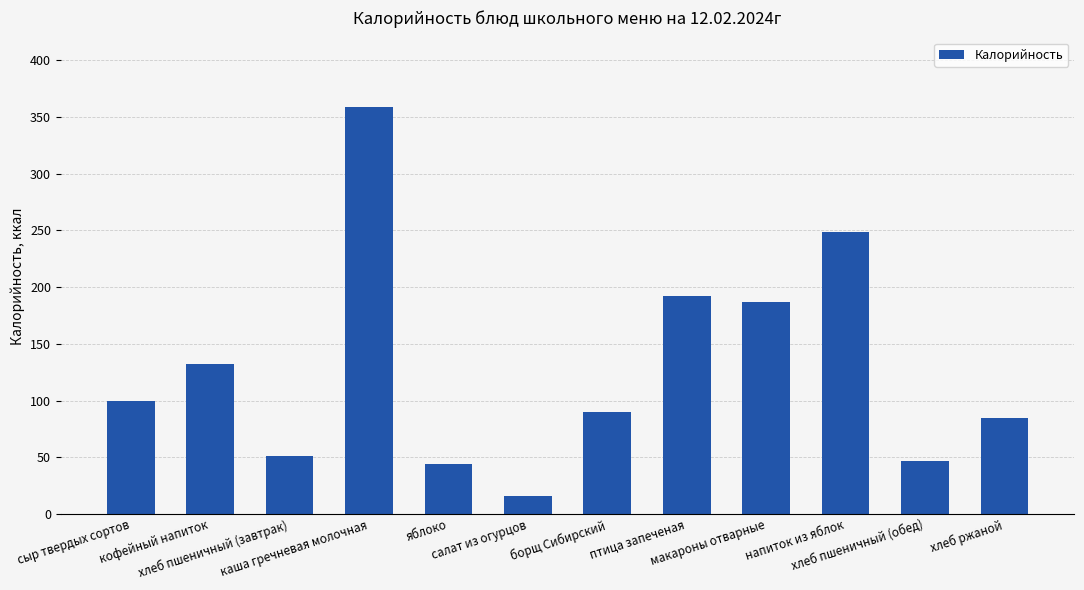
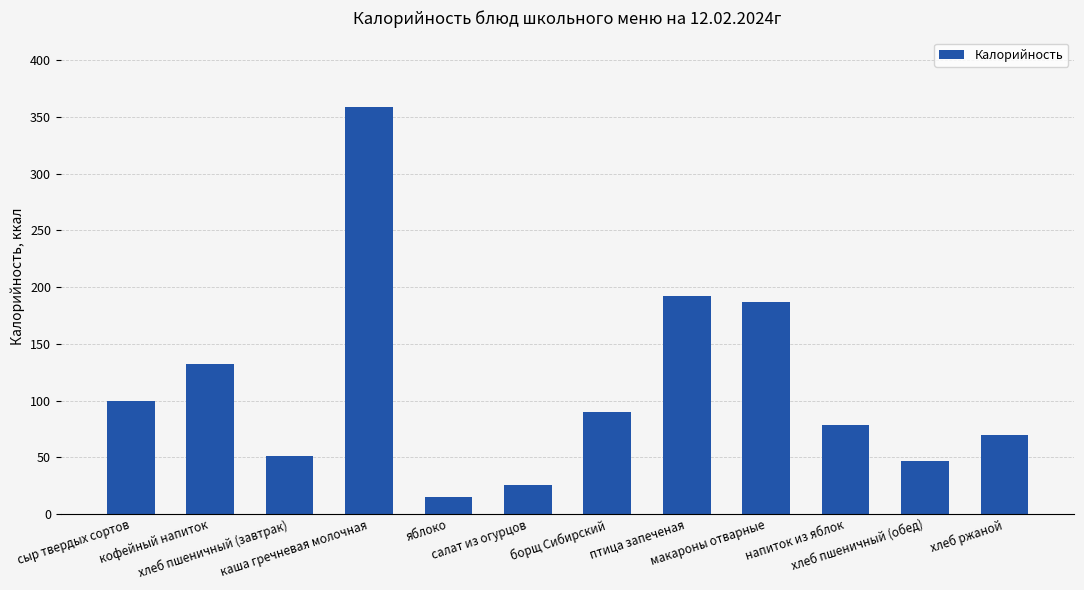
яблоко: 44 -> 15
салат из огурцов: 16 -> 26
напиток из яблок: 249 -> 79
хлеб ржаной: 85 -> 70
